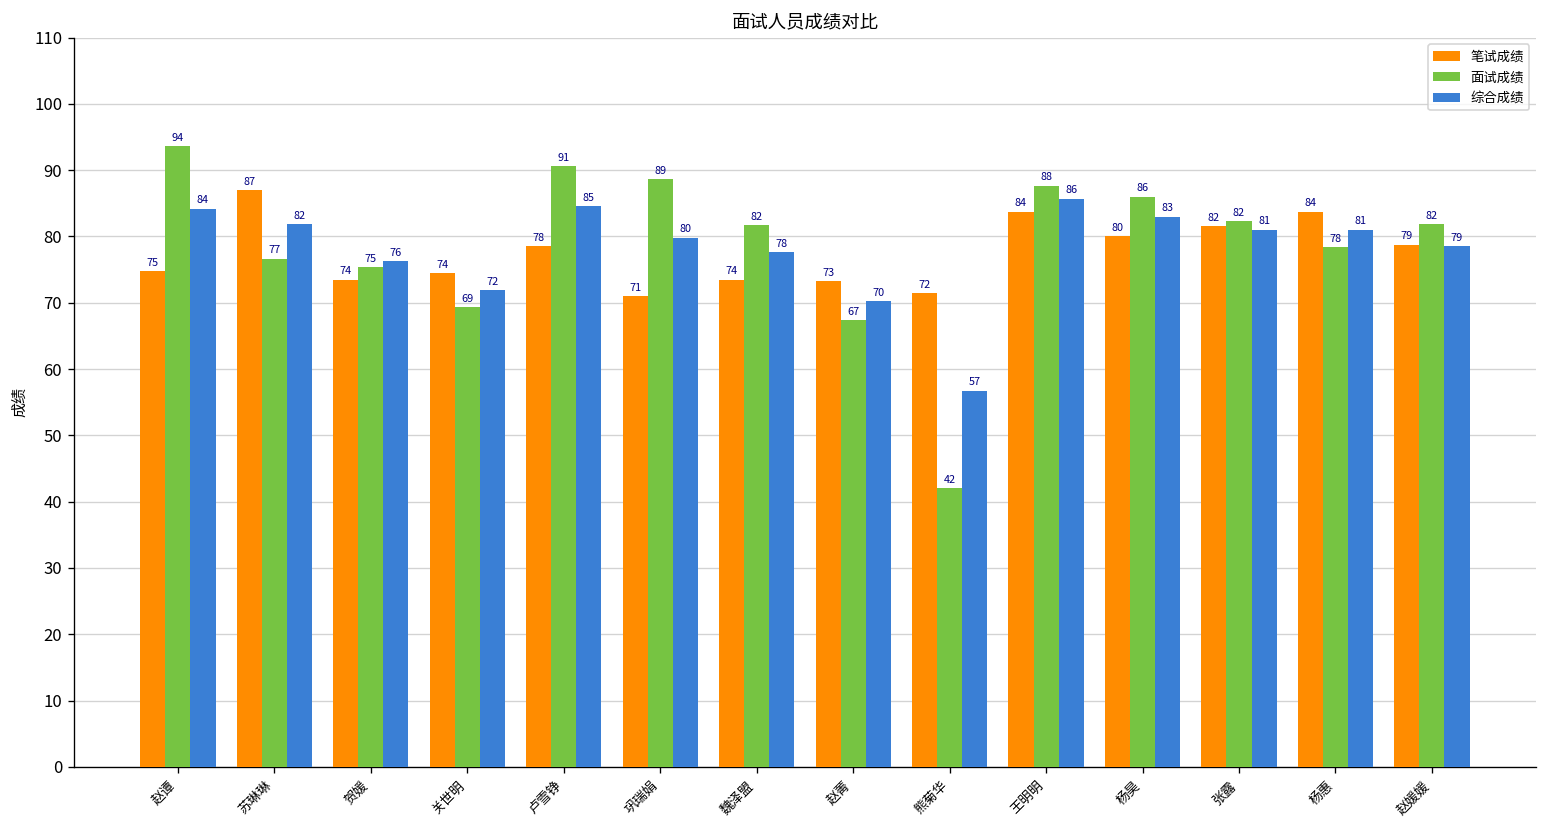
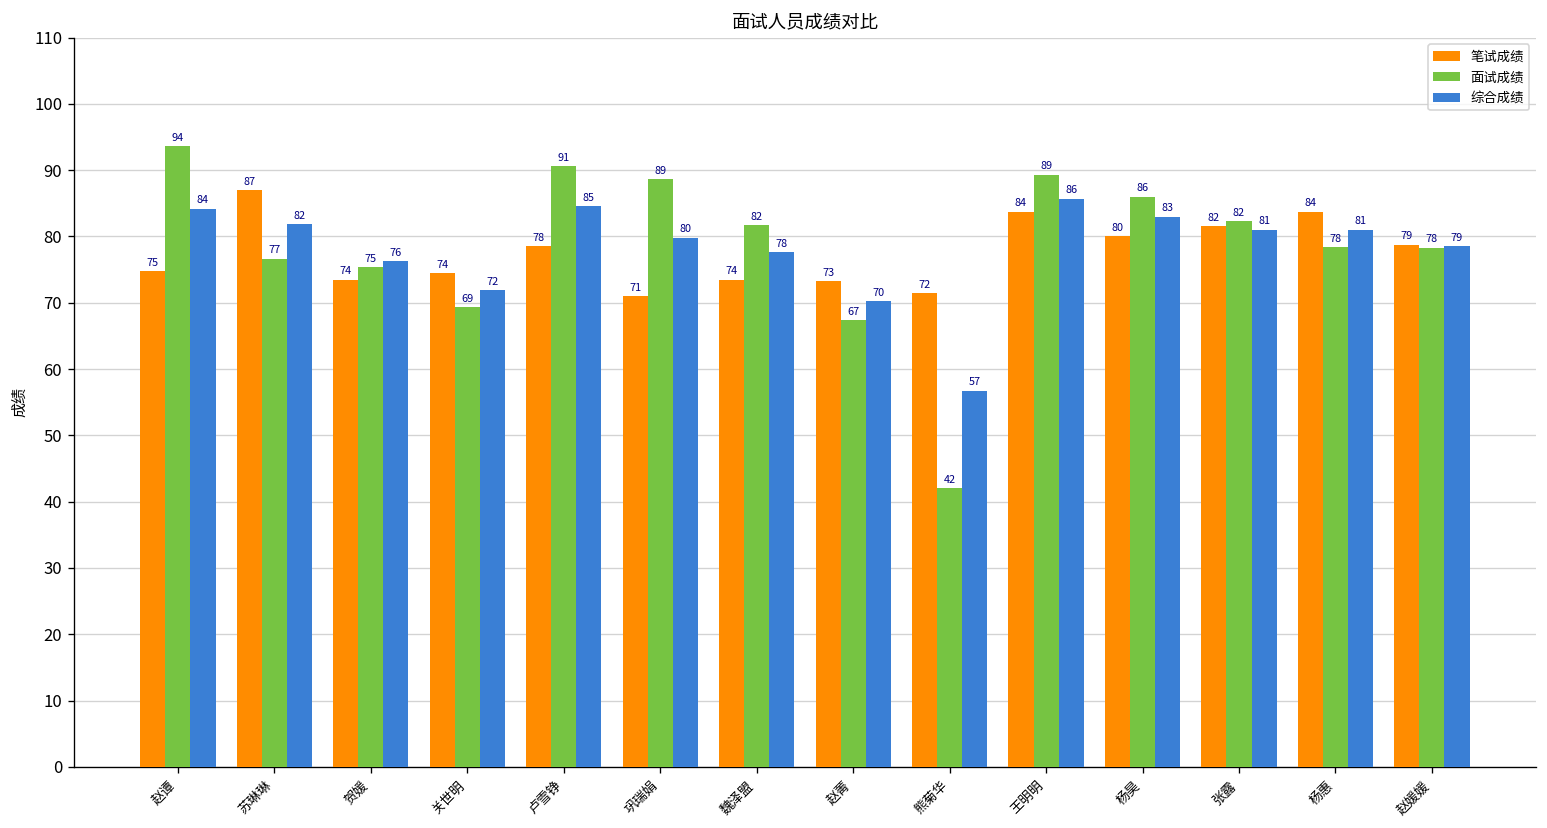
面试成绩, 王明明: 88 -> 89
面试成绩, 赵媛媛: 82 -> 78
